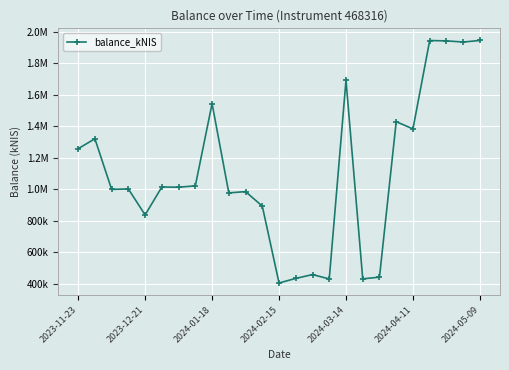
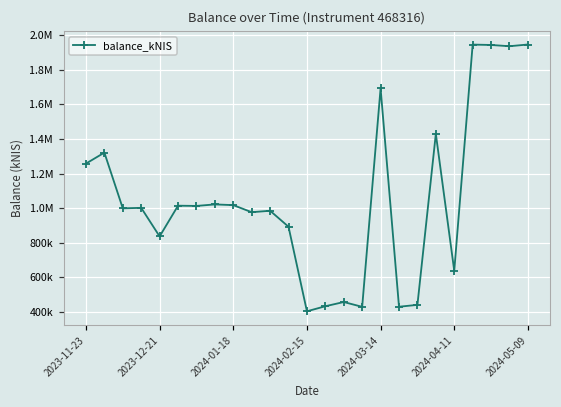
2024-01-18: 1540000 -> 1020000
2024-04-11: 1380000 -> 640000
